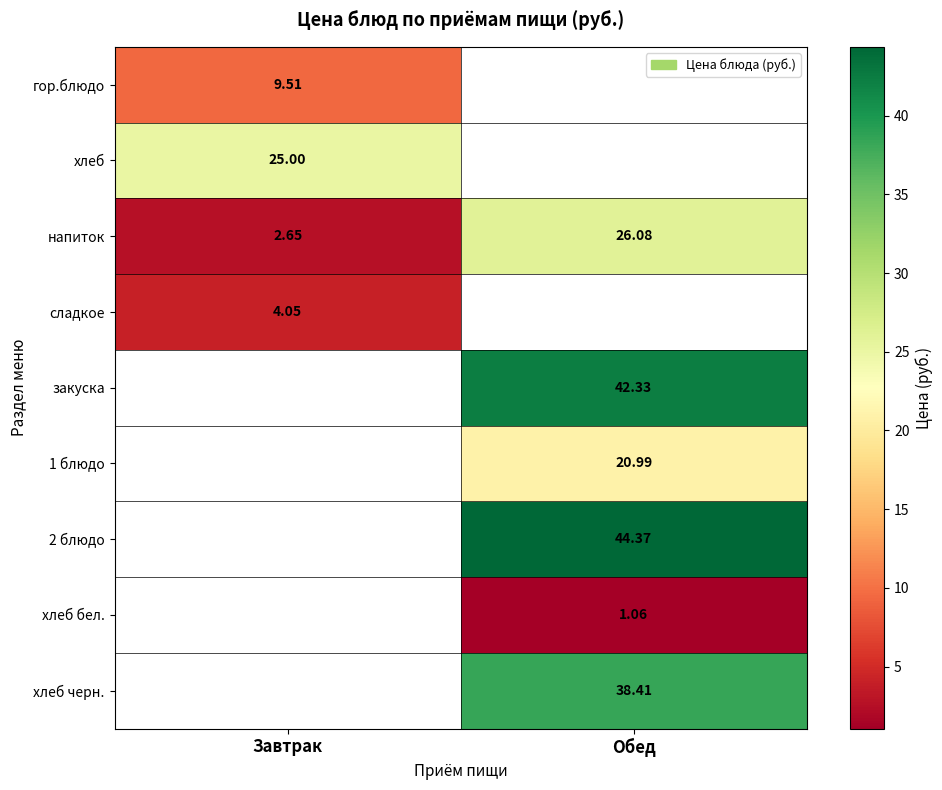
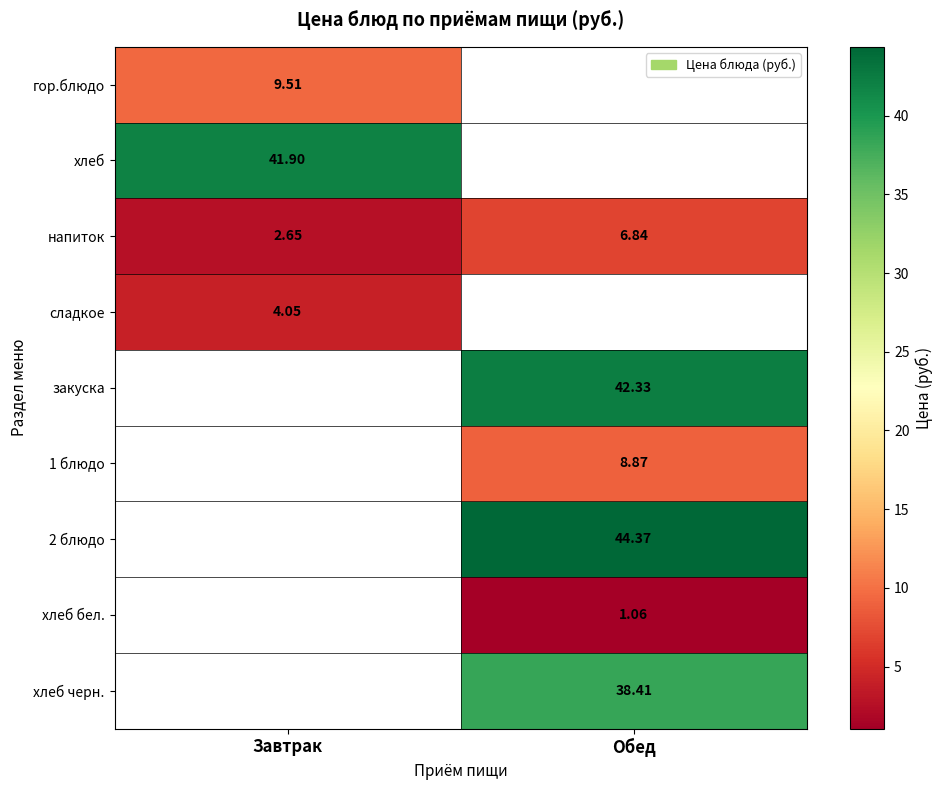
хлеб, Завтрак: 25.00 -> 41.90
напиток, Обед: 26.08 -> 6.84
1 блюдо, Обед: 20.99 -> 8.87
